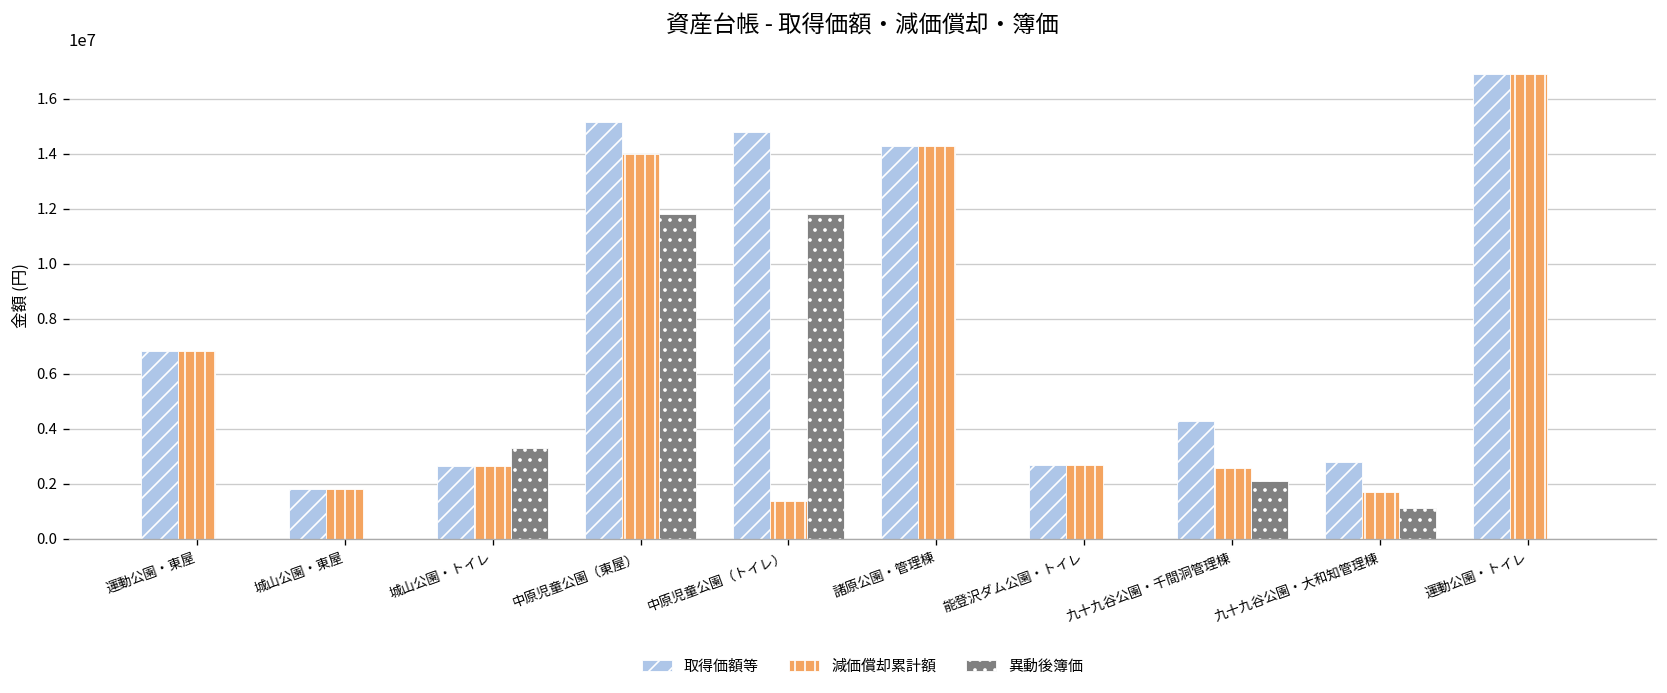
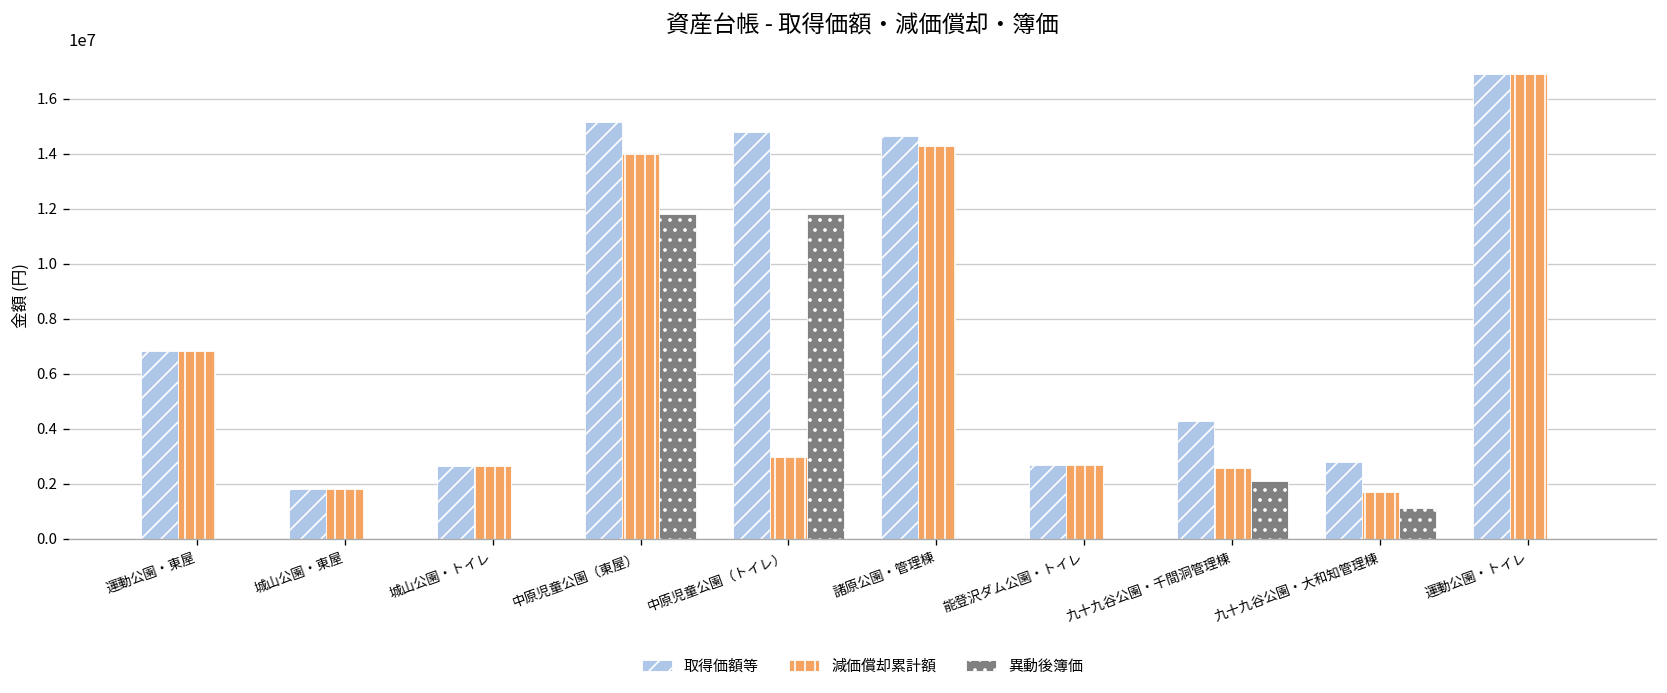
異動後簿価, 城山公園・トイレ: 3300000 -> 0
減価償却累計額, 中原児童公園（トイレ）: 1400000 -> 3000000
取得価額等, 諸原公園・管理棟: 14300000 -> 14600000
